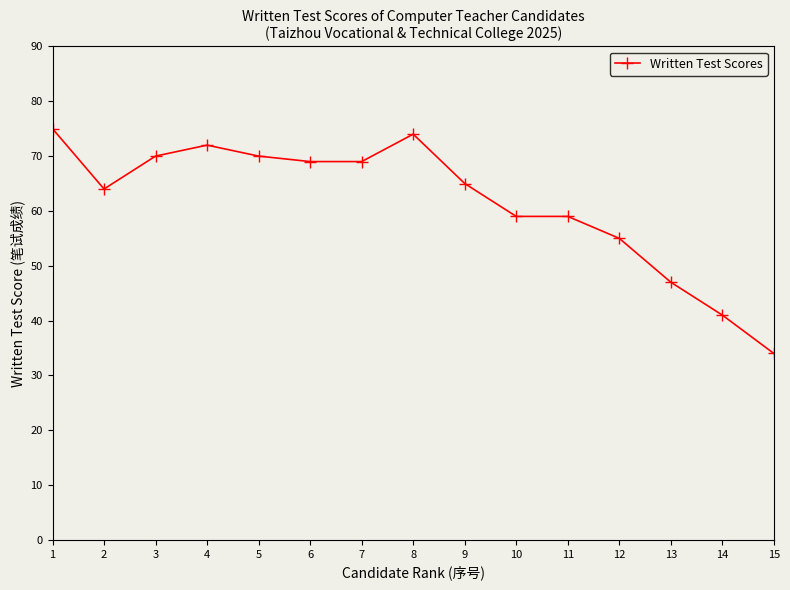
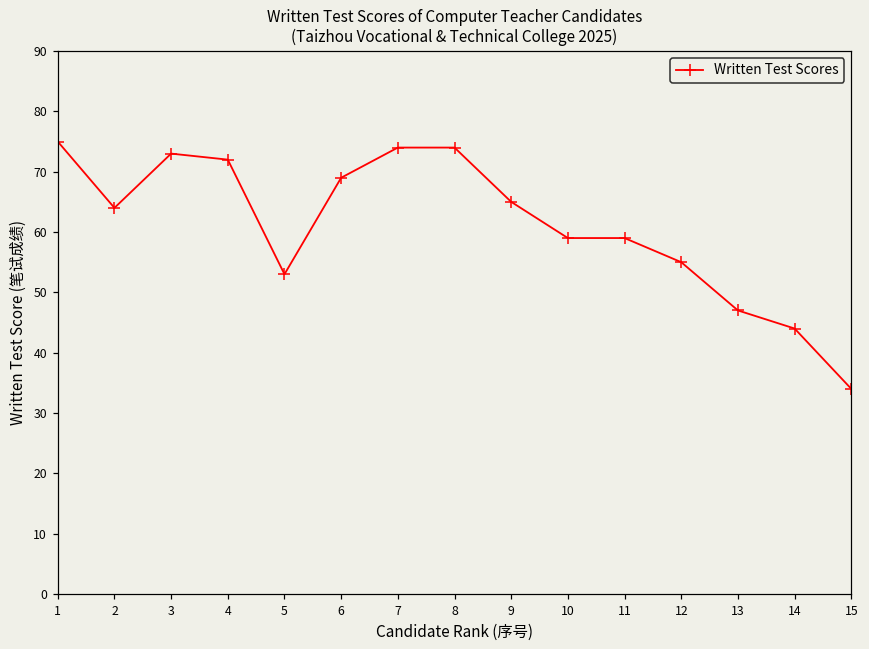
3: 70 -> 73
5: 70 -> 53
7: 69 -> 74
14: 41 -> 44
